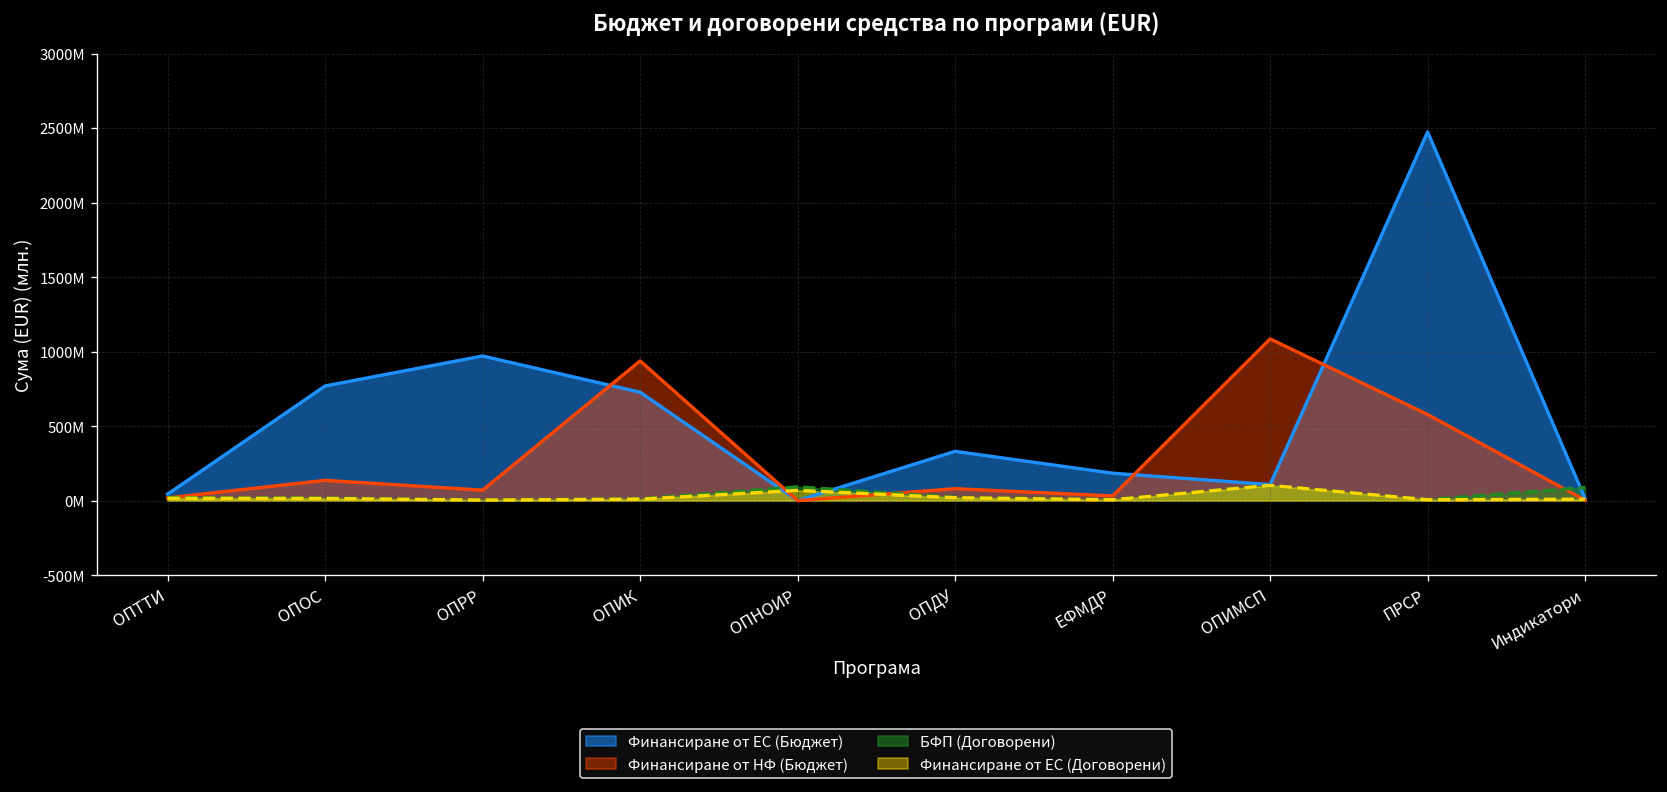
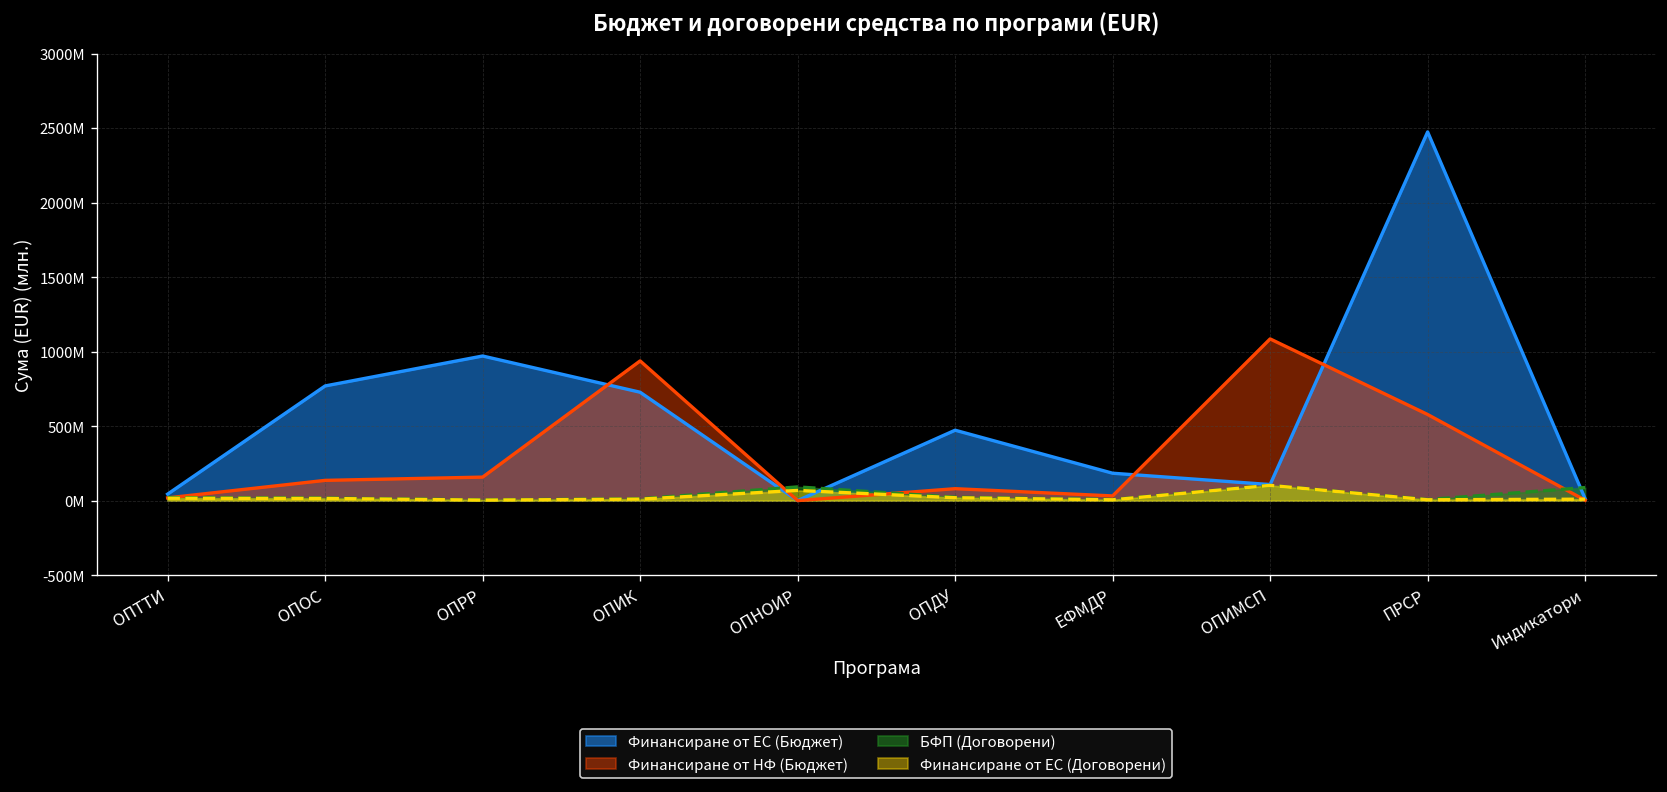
Финансиране от НФ (Бюджет), ОПРР: 70000000 -> 160000000
Финансиране от ЕС (Бюджет), ОПДУ: 330000000 -> 470000000
